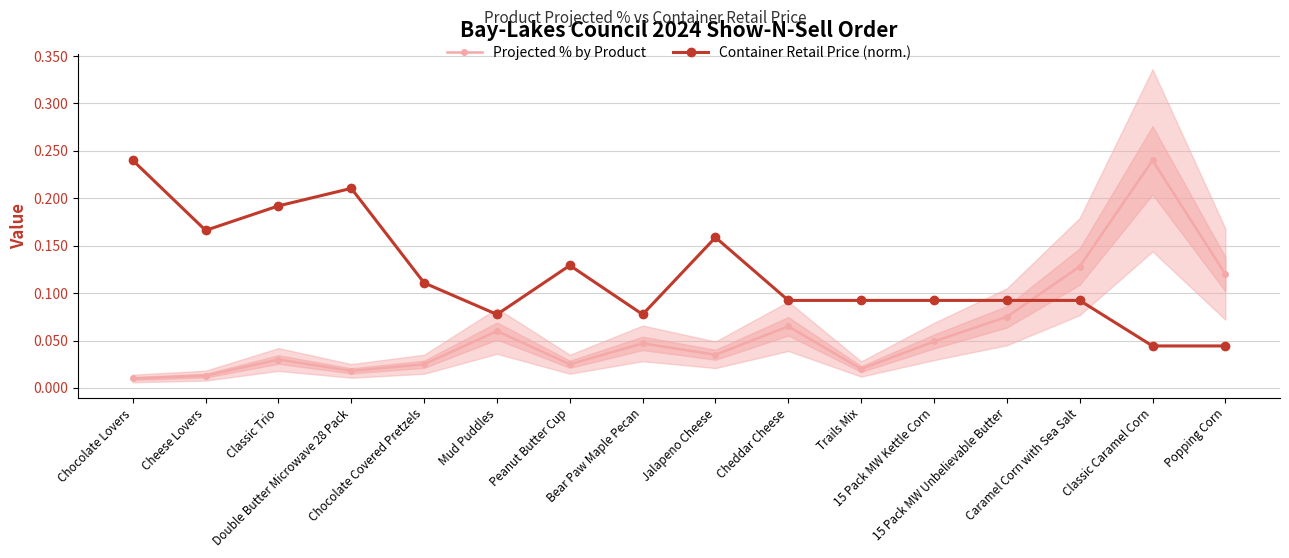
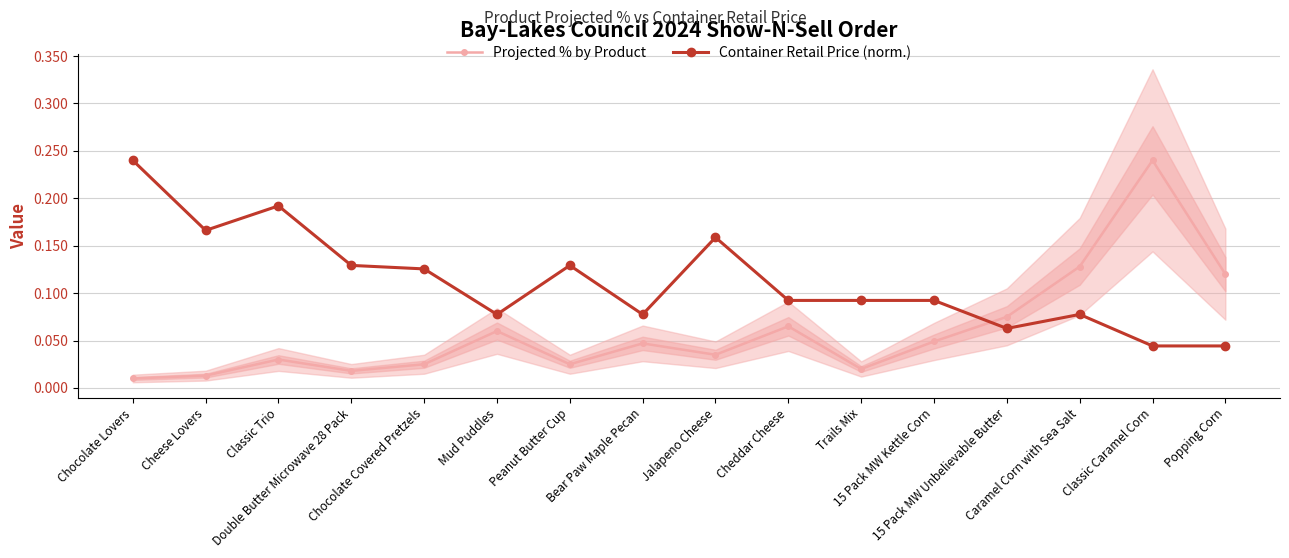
Container Retail Price (norm.), Double Butter Microwave 28 Pack: 0.21 -> 0.13
Container Retail Price (norm.), Chocolate Covered Pretzels: 0.11 -> 0.13
Container Retail Price (norm.), 15 Pack MW Unbelievable Butter: 0.09 -> 0.06
Container Retail Price (norm.), Caramel Corn with Sea Salt: 0.09 -> 0.08
